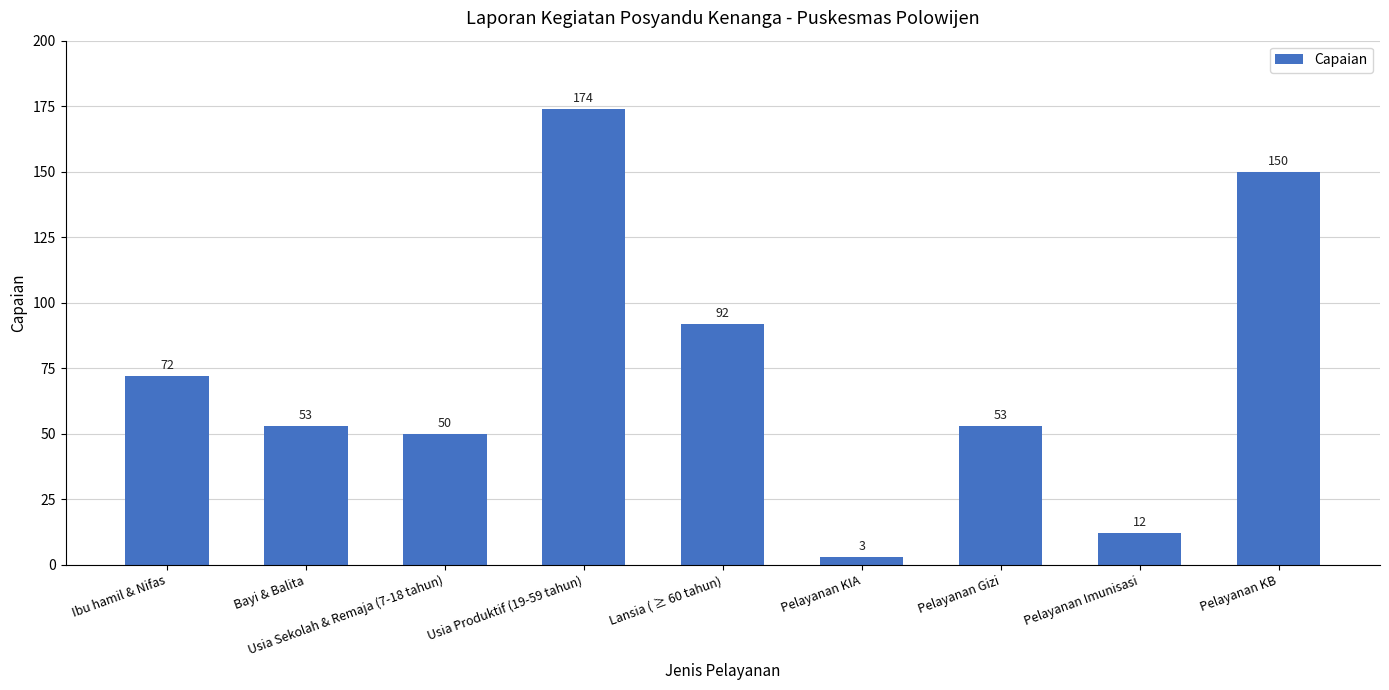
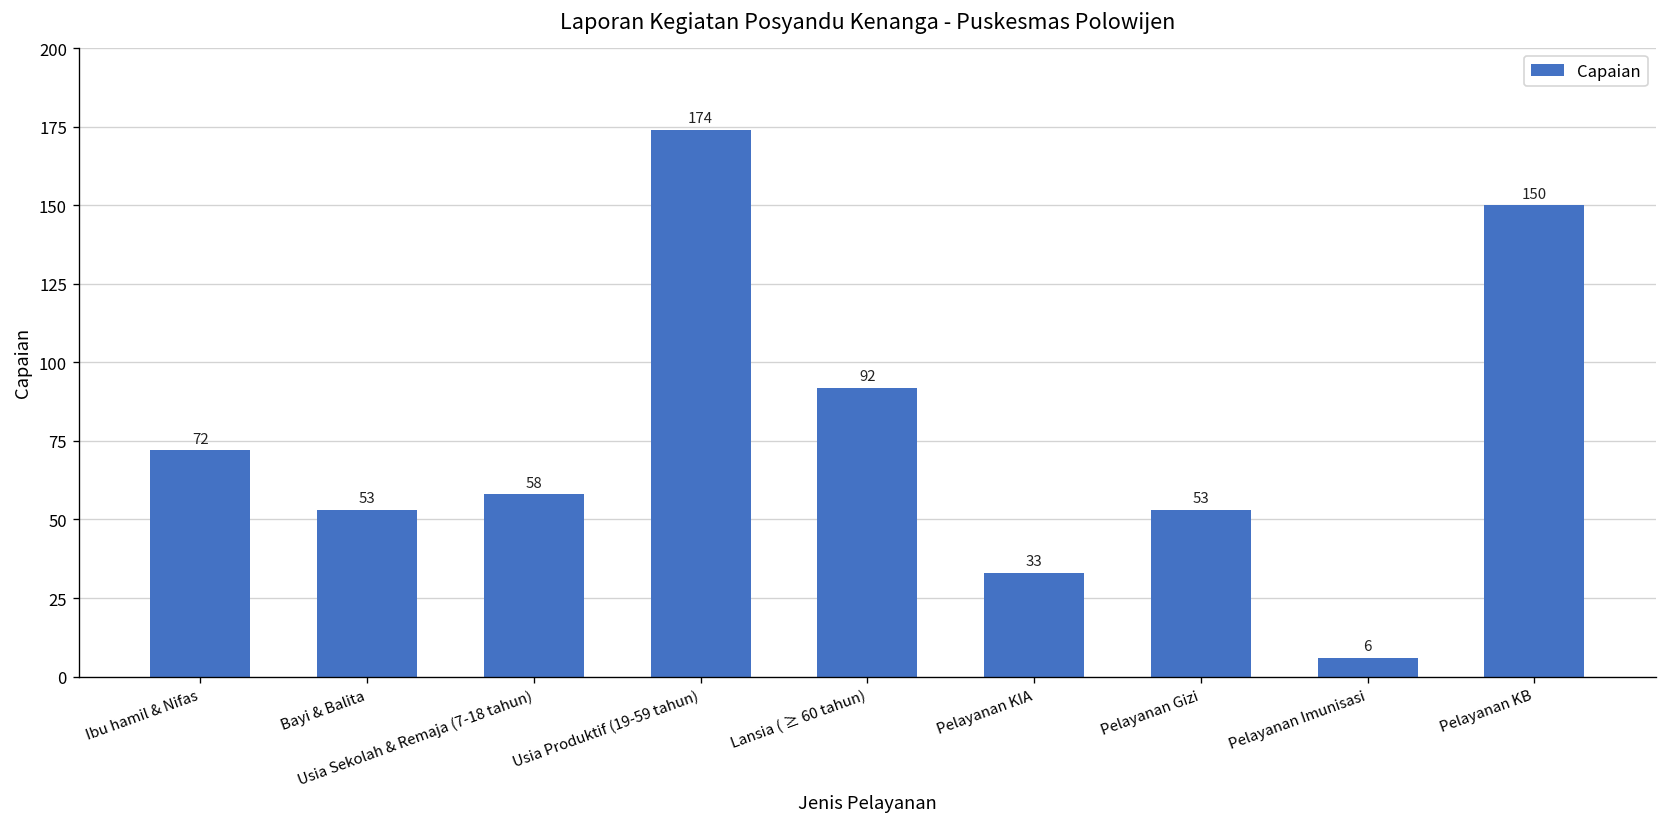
Usia Sekolah & Remaja (7-18 tahun): 50 -> 58
Pelayanan KIA: 3 -> 33
Pelayanan Imunisasi: 12 -> 6
